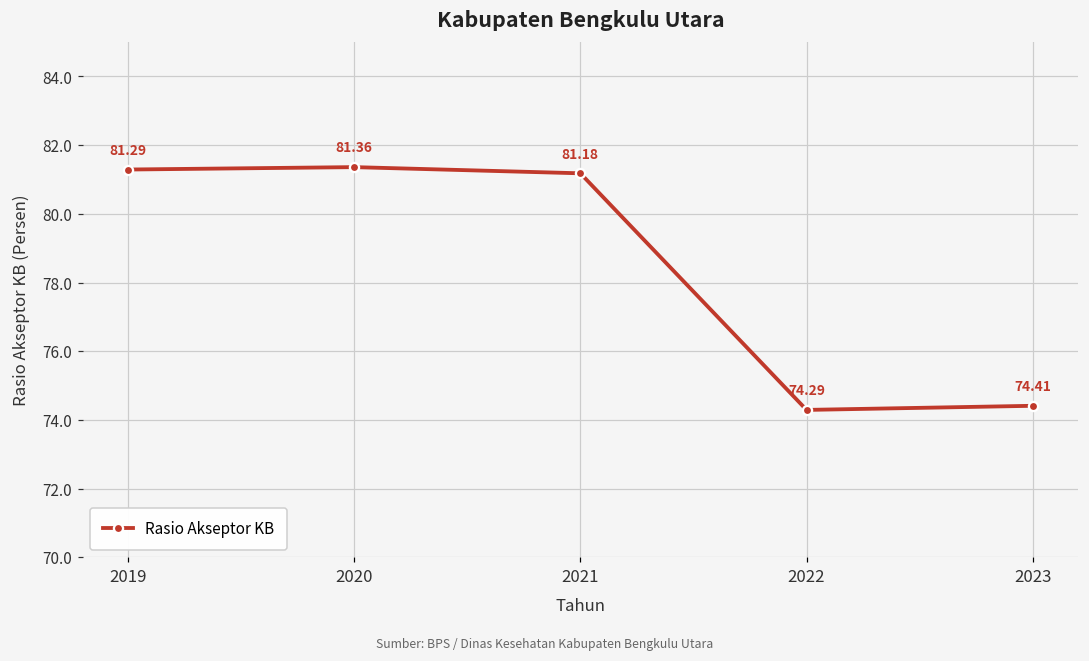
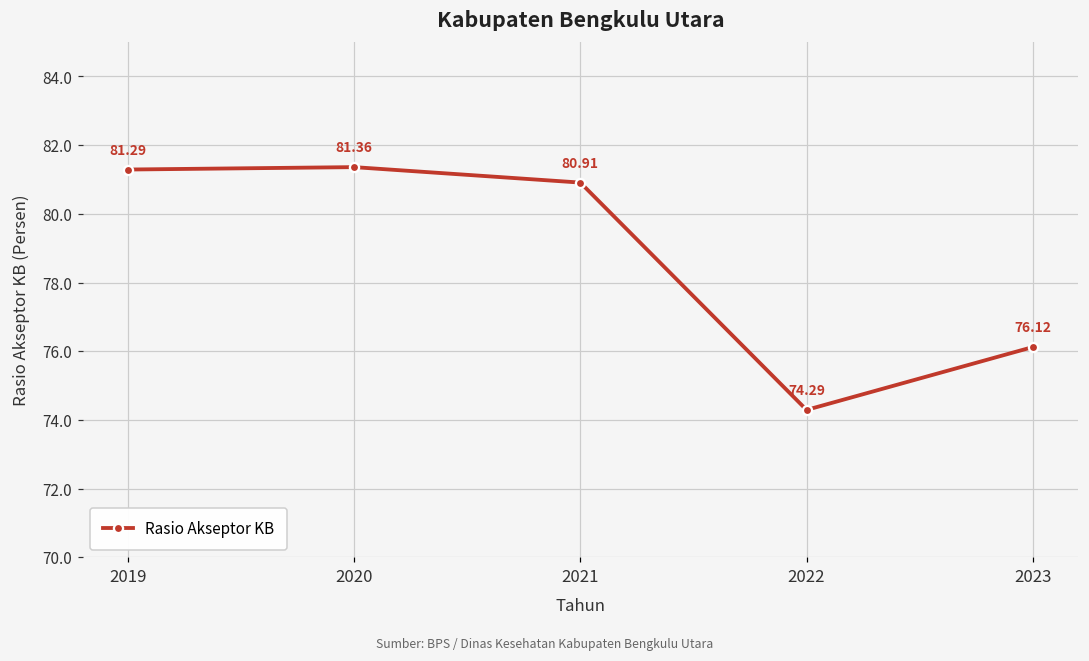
2021: 81.18 -> 80.91
2023: 74.41 -> 76.12
